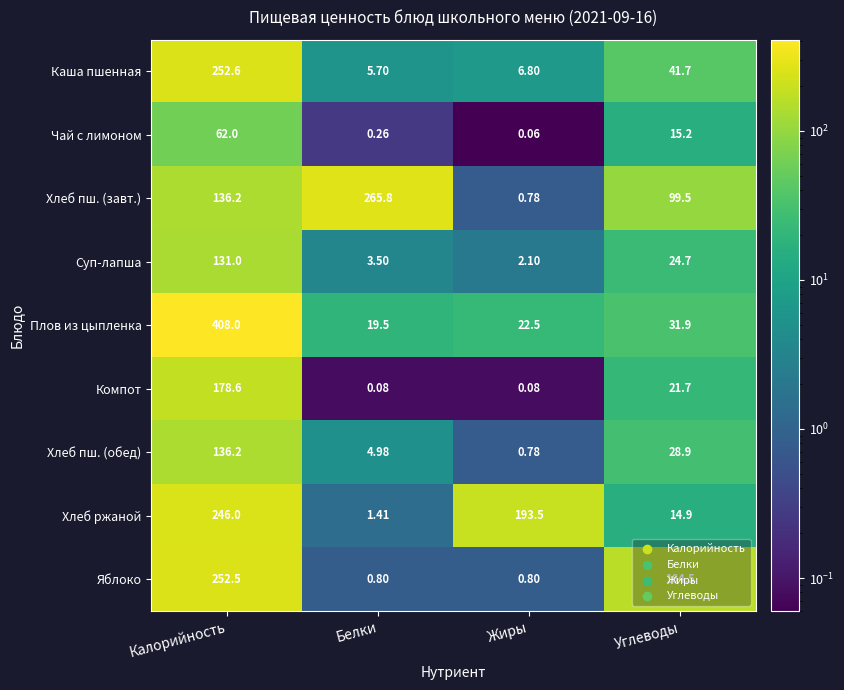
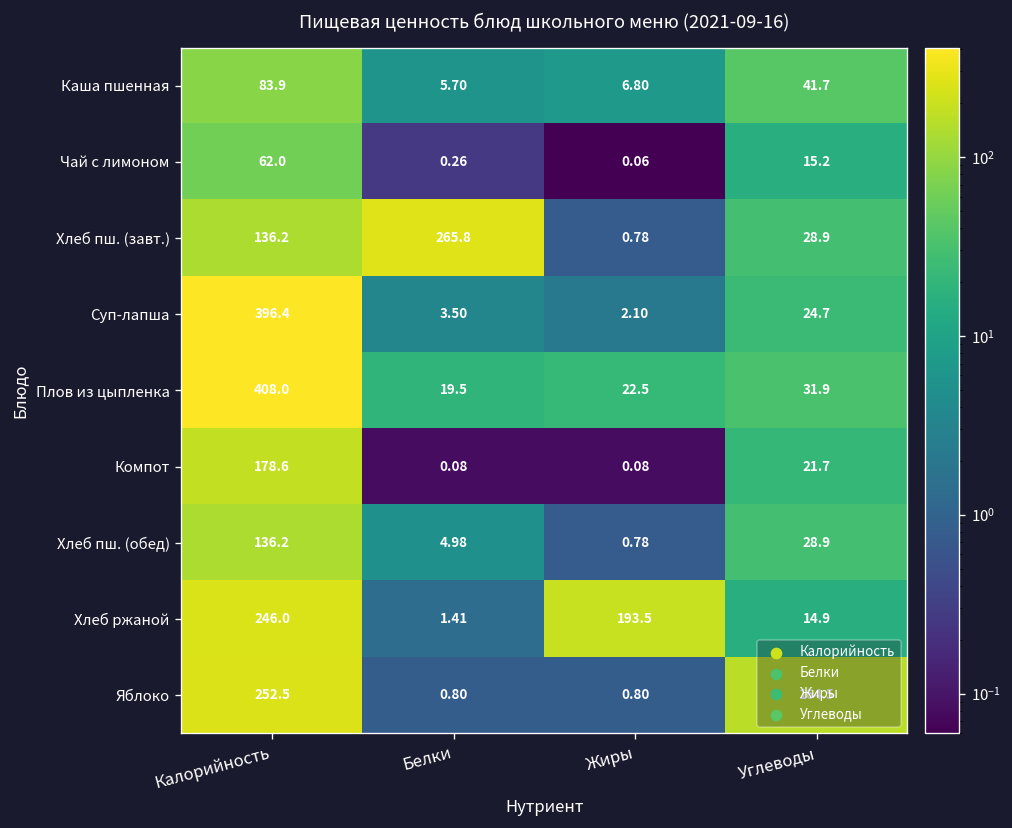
Каша пшенная, Калорийность: 252.6 -> 83.9
Хлеб пш. (завт.), Углеводы: 99.5 -> 28.9
Суп-лапша, Калорийность: 131.0 -> 396.4
